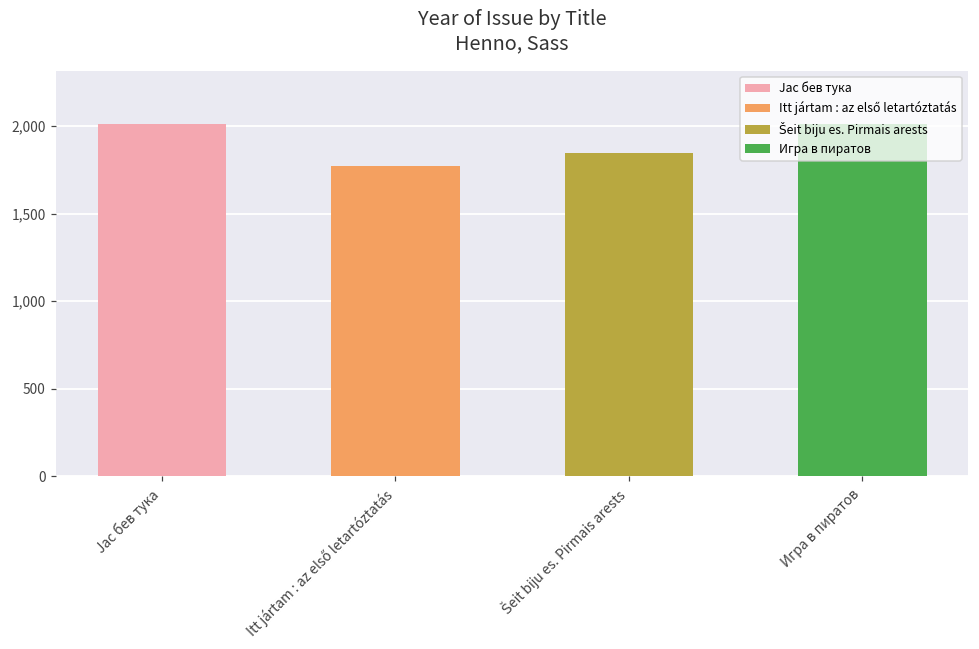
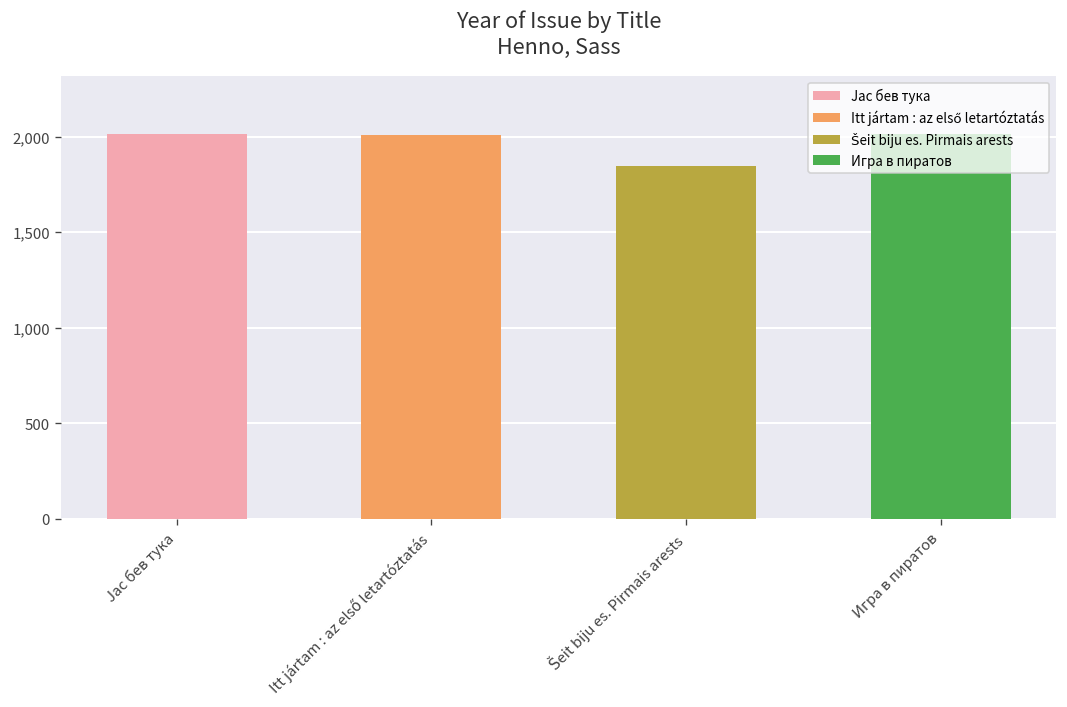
Itt jártam : az első letartóztatás: 1,770 -> 2,010
